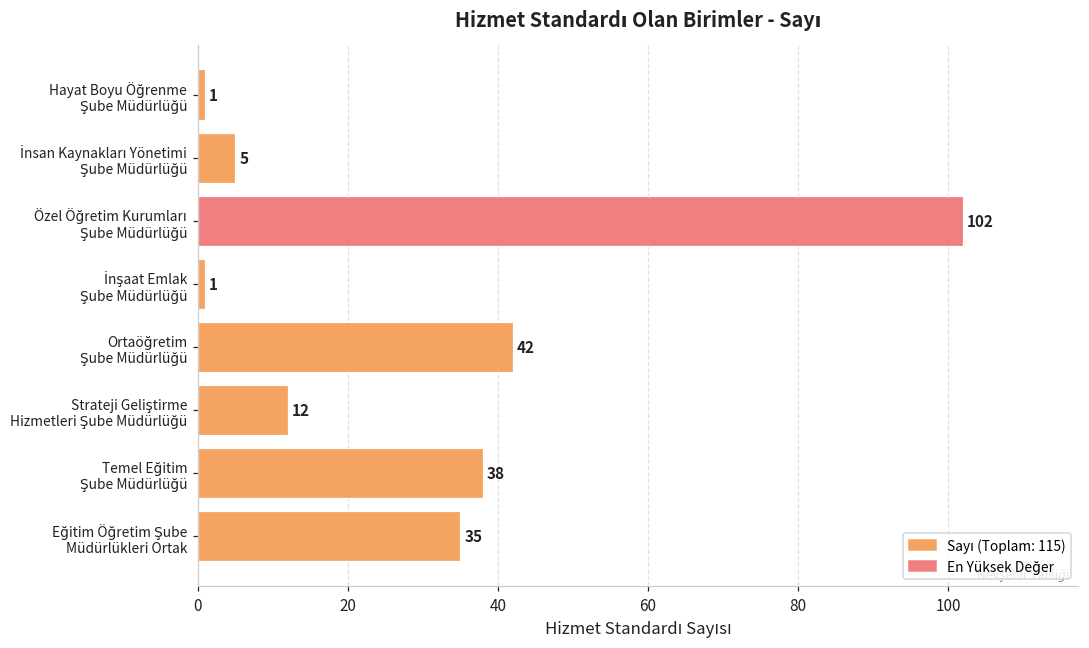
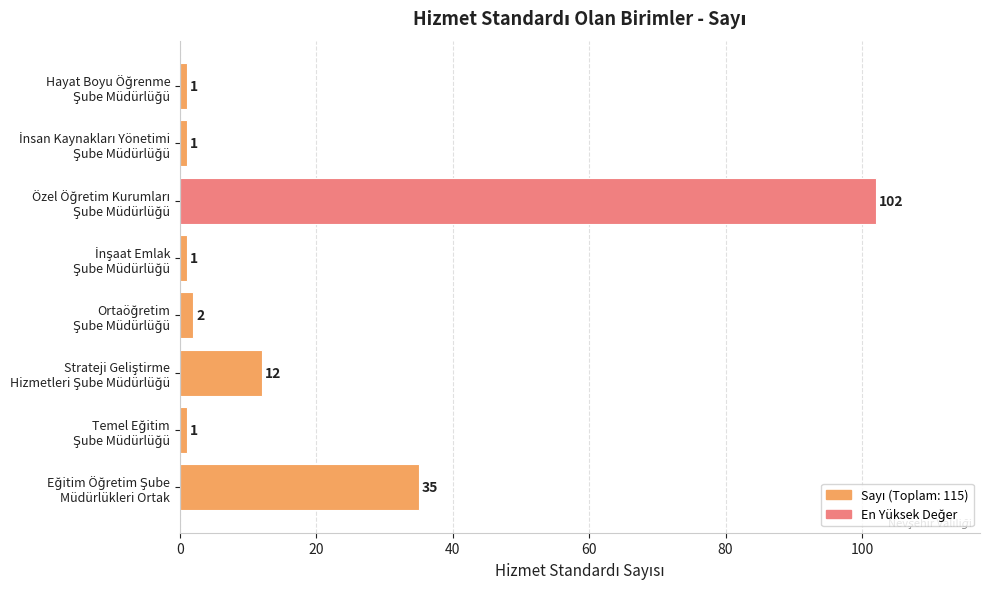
İnsan Kaynakları Yönetimi Şube Müdürlüğü: 5 -> 1
Ortaöğretim Şube Müdürlüğü: 42 -> 2
Temel Eğitim Şube Müdürlüğü: 38 -> 1
